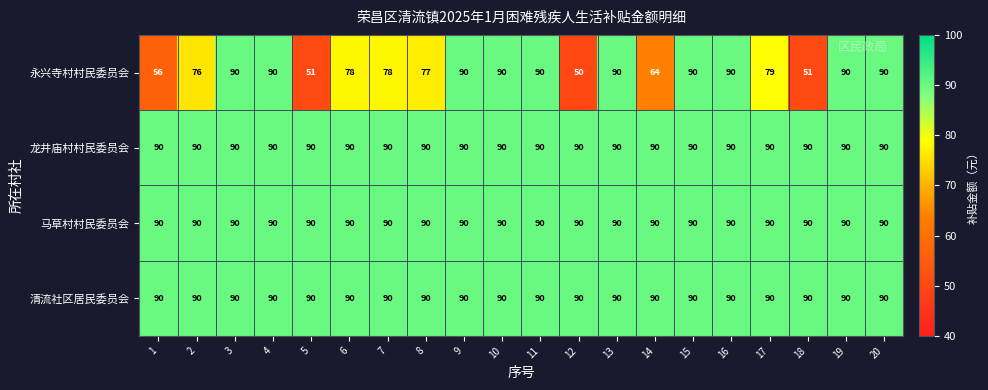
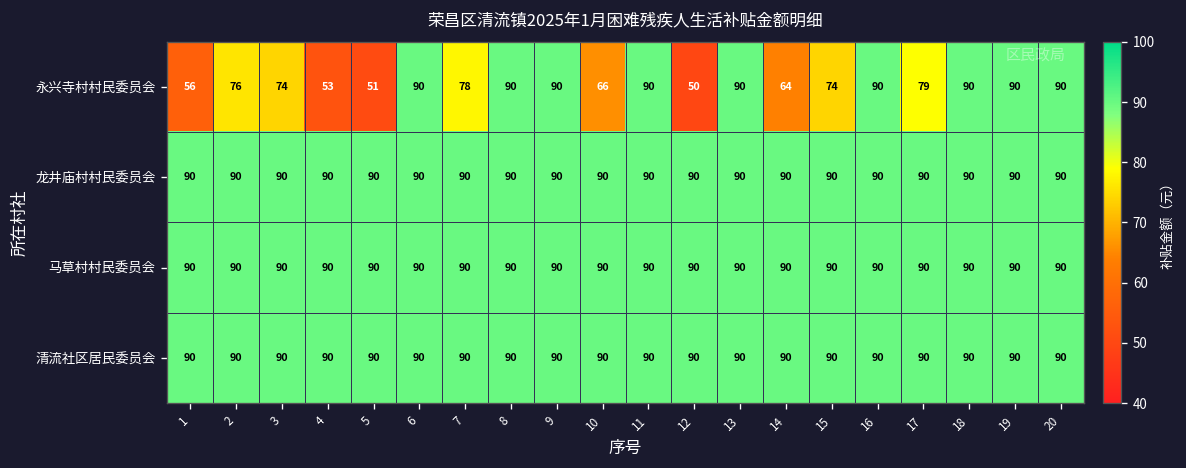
永兴寺村村民委员会, 3: 90 -> 74
永兴寺村村民委员会, 4: 90 -> 53
永兴寺村村民委员会, 6: 78 -> 90
永兴寺村村民委员会, 8: 77 -> 90
永兴寺村村民委员会, 10: 90 -> 66
永兴寺村村民委员会, 15: 90 -> 74
永兴寺村村民委员会, 18: 51 -> 90
